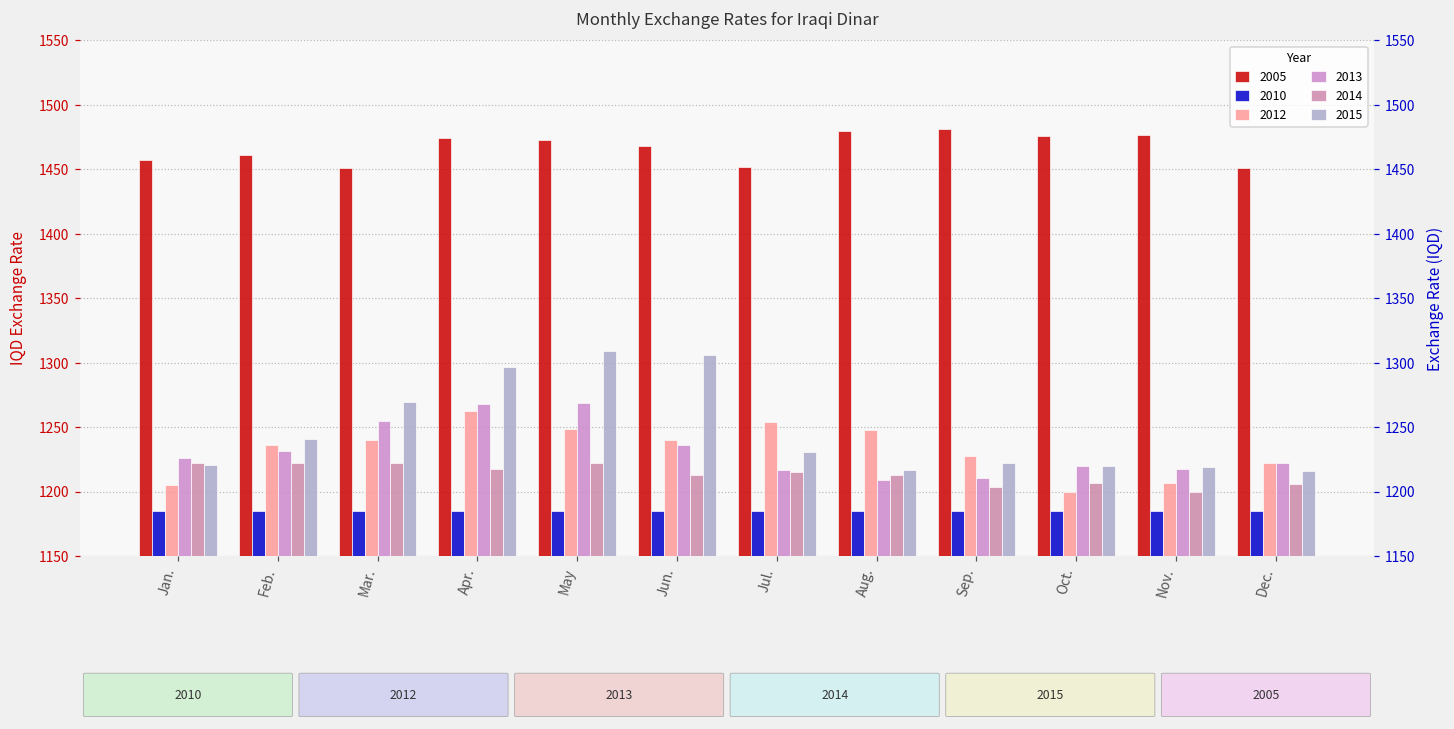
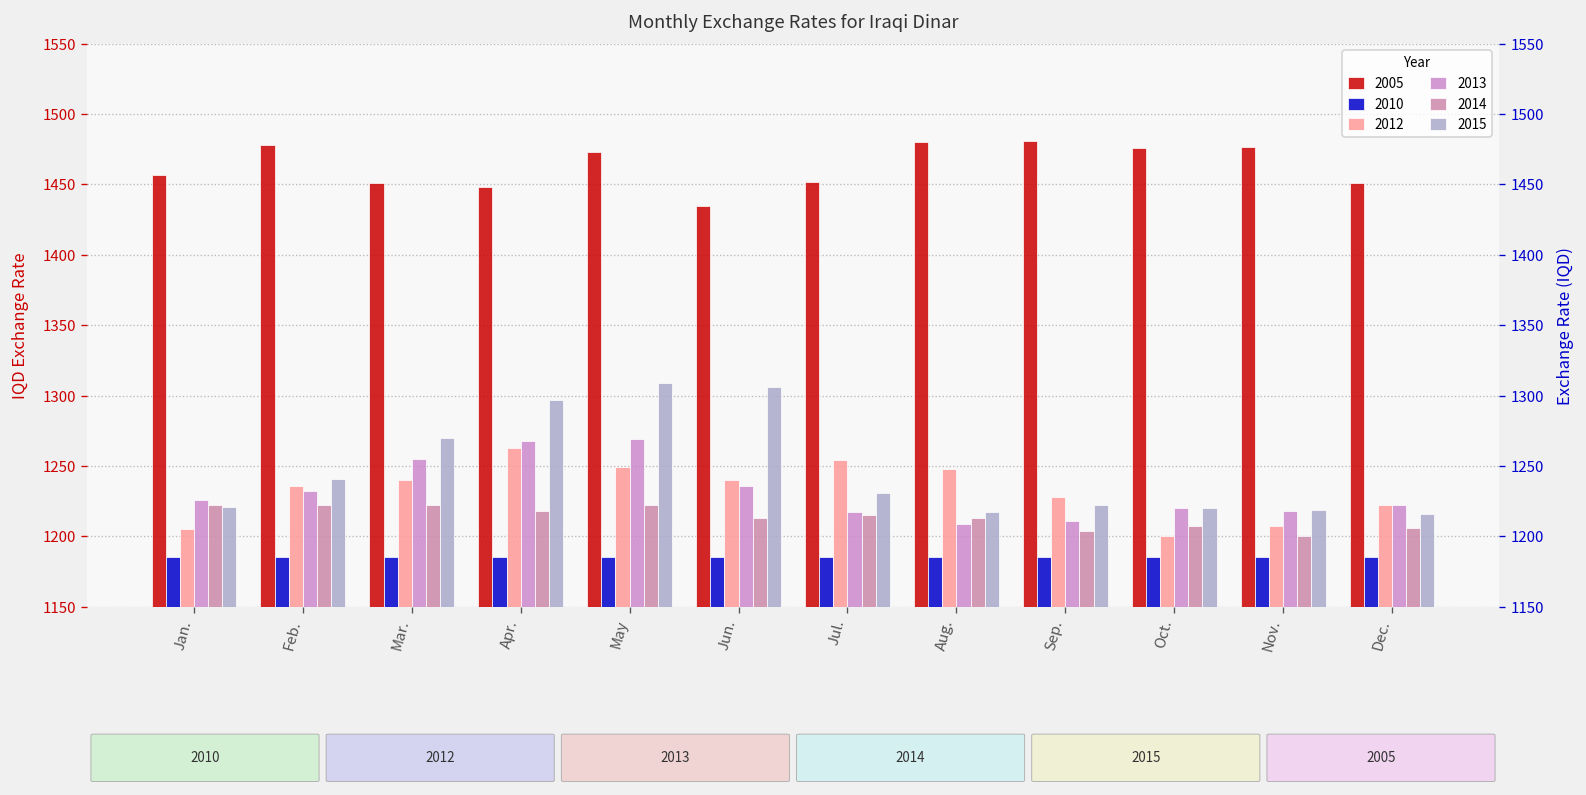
2005, Feb.: 1461 -> 1478
2005, Apr.: 1474 -> 1448
2005, Jun.: 1468 -> 1435
